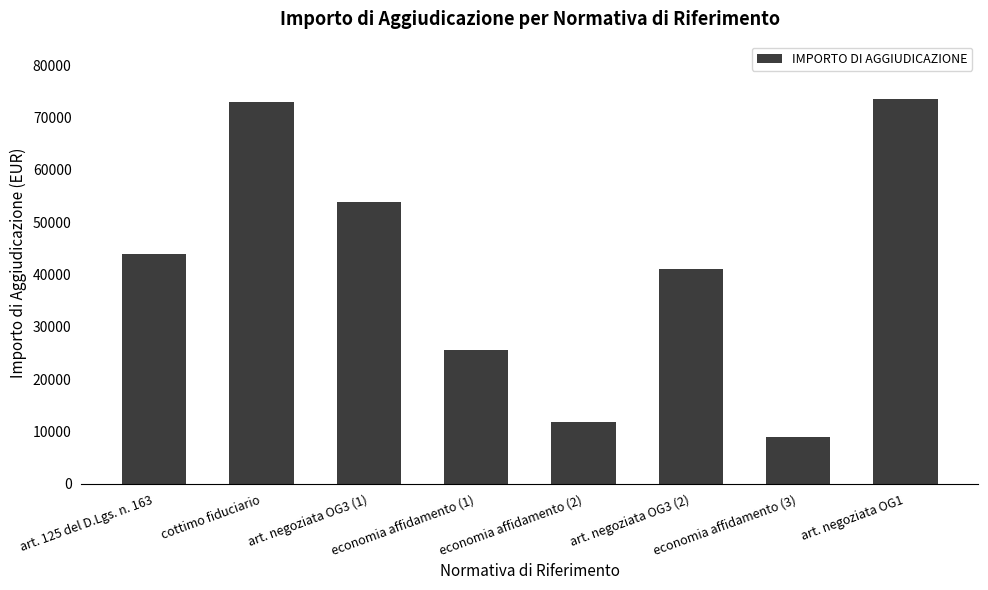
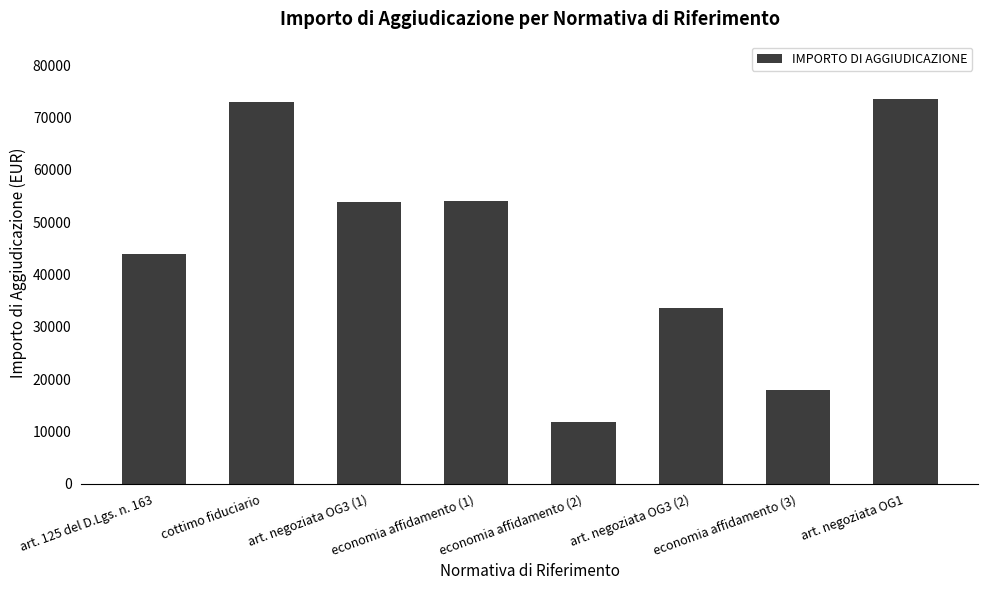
economia affidamento (1): 26000 -> 54000
art. negoziata OG3 (2): 41000 -> 34000
economia affidamento (3): 9000 -> 18000
